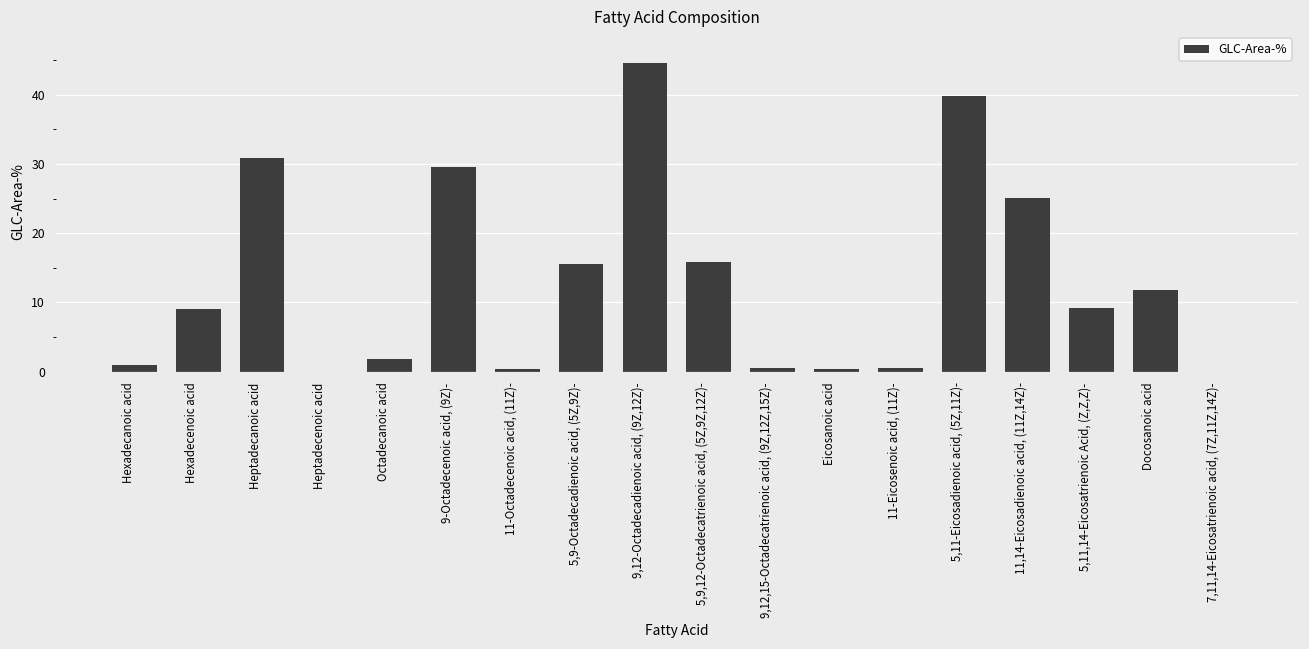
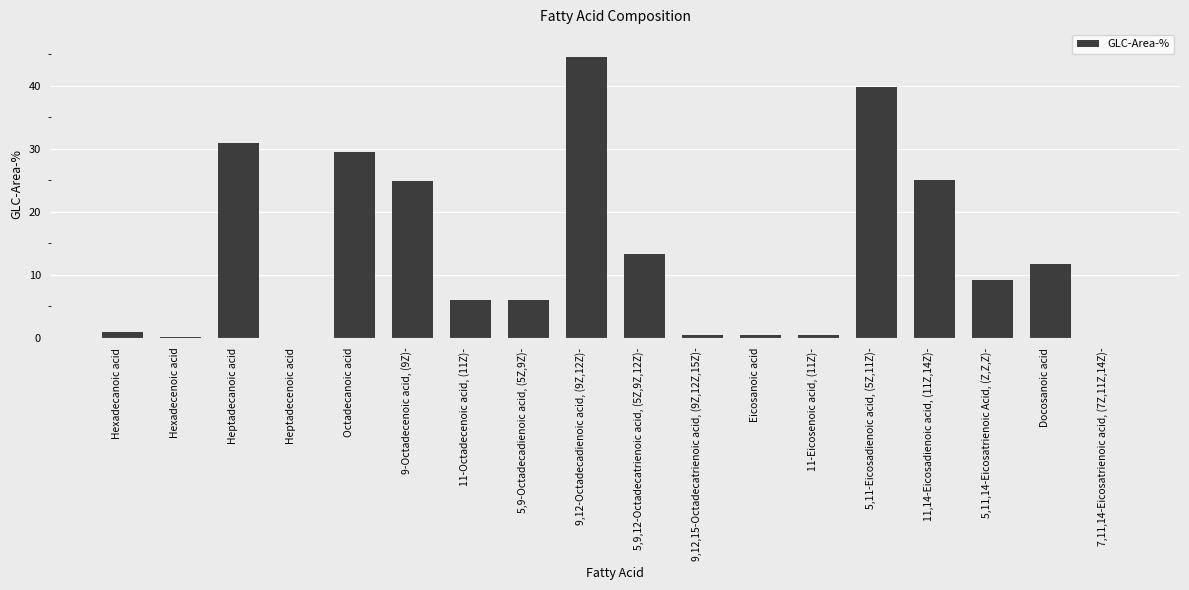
Hexadecenoic acid: 9 -> 0
Octadecanoic acid: 2 -> 30
9-Octadecenoic acid, (9Z)-: 30 -> 25
11-Octadecenoic acid, (11Z)-: 0 -> 6
5,9-Octadecadienoic acid, (5Z,9Z)-: 16 -> 6
5,9,12-Octadecatrienoic acid, (5Z,9Z,12Z)-: 16 -> 13
